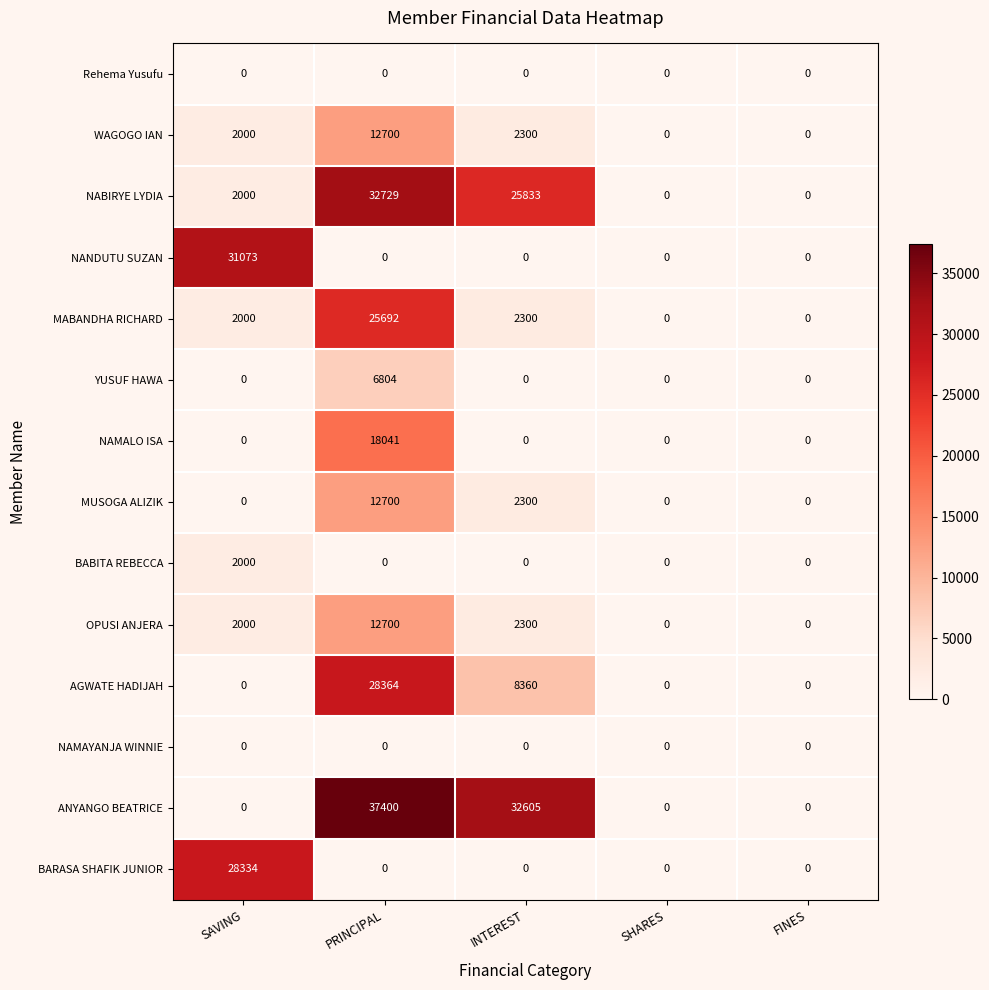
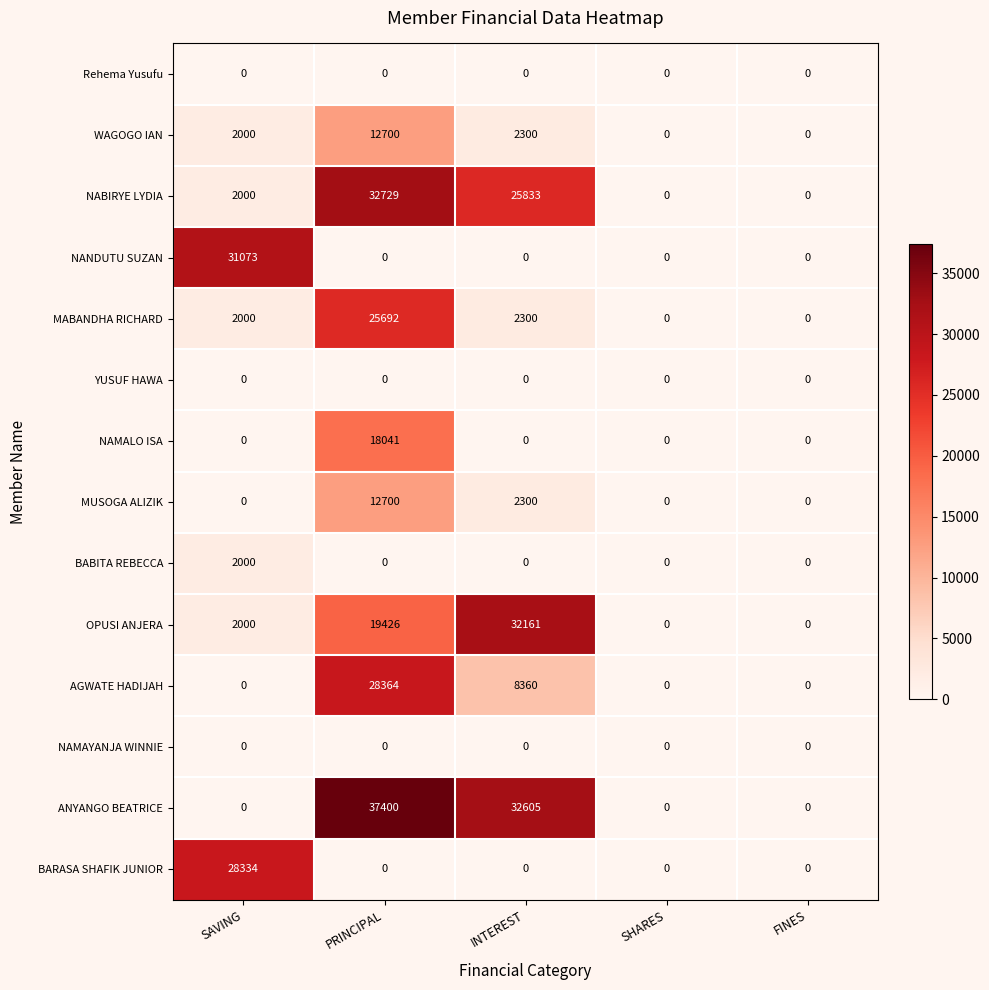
YUSUF HAWA, PRINCIPAL: 6804 -> 0
OPUSI ANJERA, PRINCIPAL: 12700 -> 19426
OPUSI ANJERA, INTEREST: 2300 -> 32161
